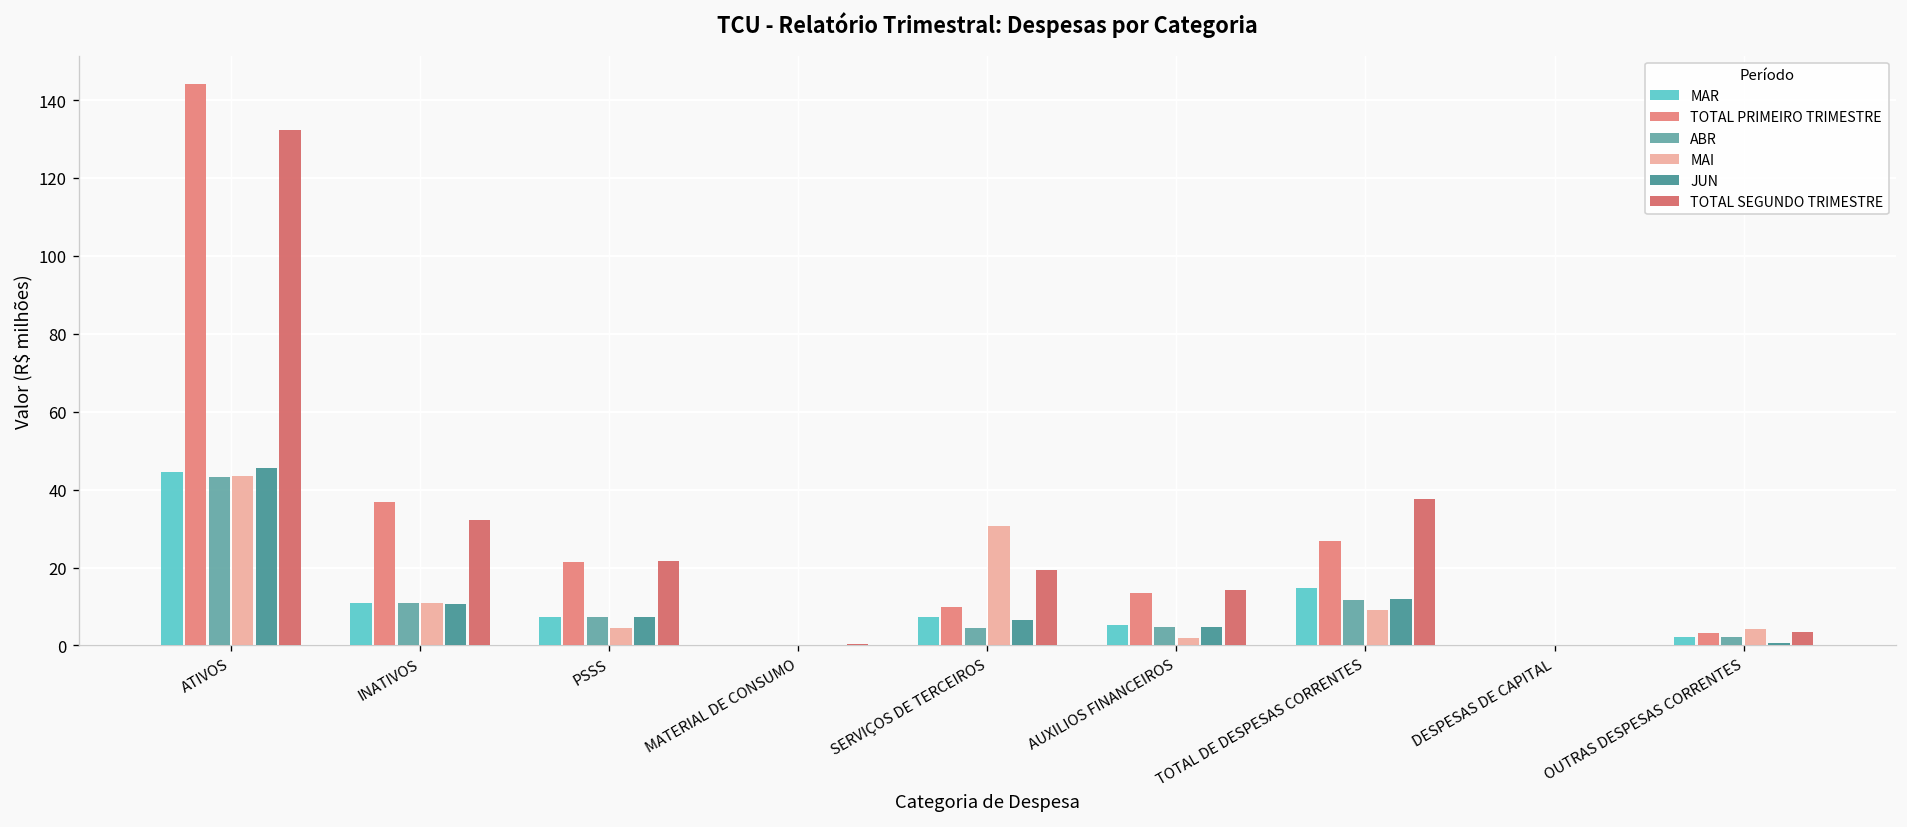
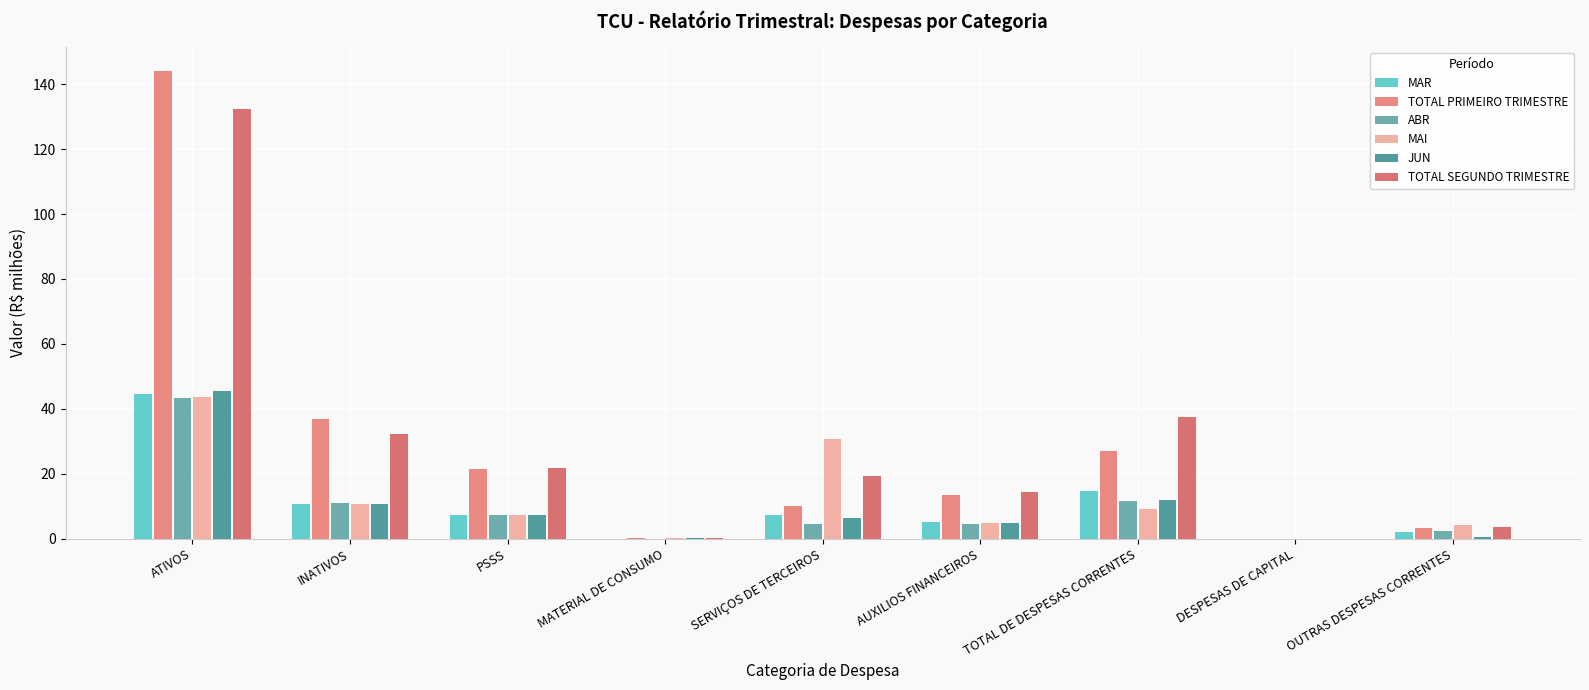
MAI, PSSS: 5 -> 7
MAI, AUXILIOS FINANCEIROS: 2 -> 5
